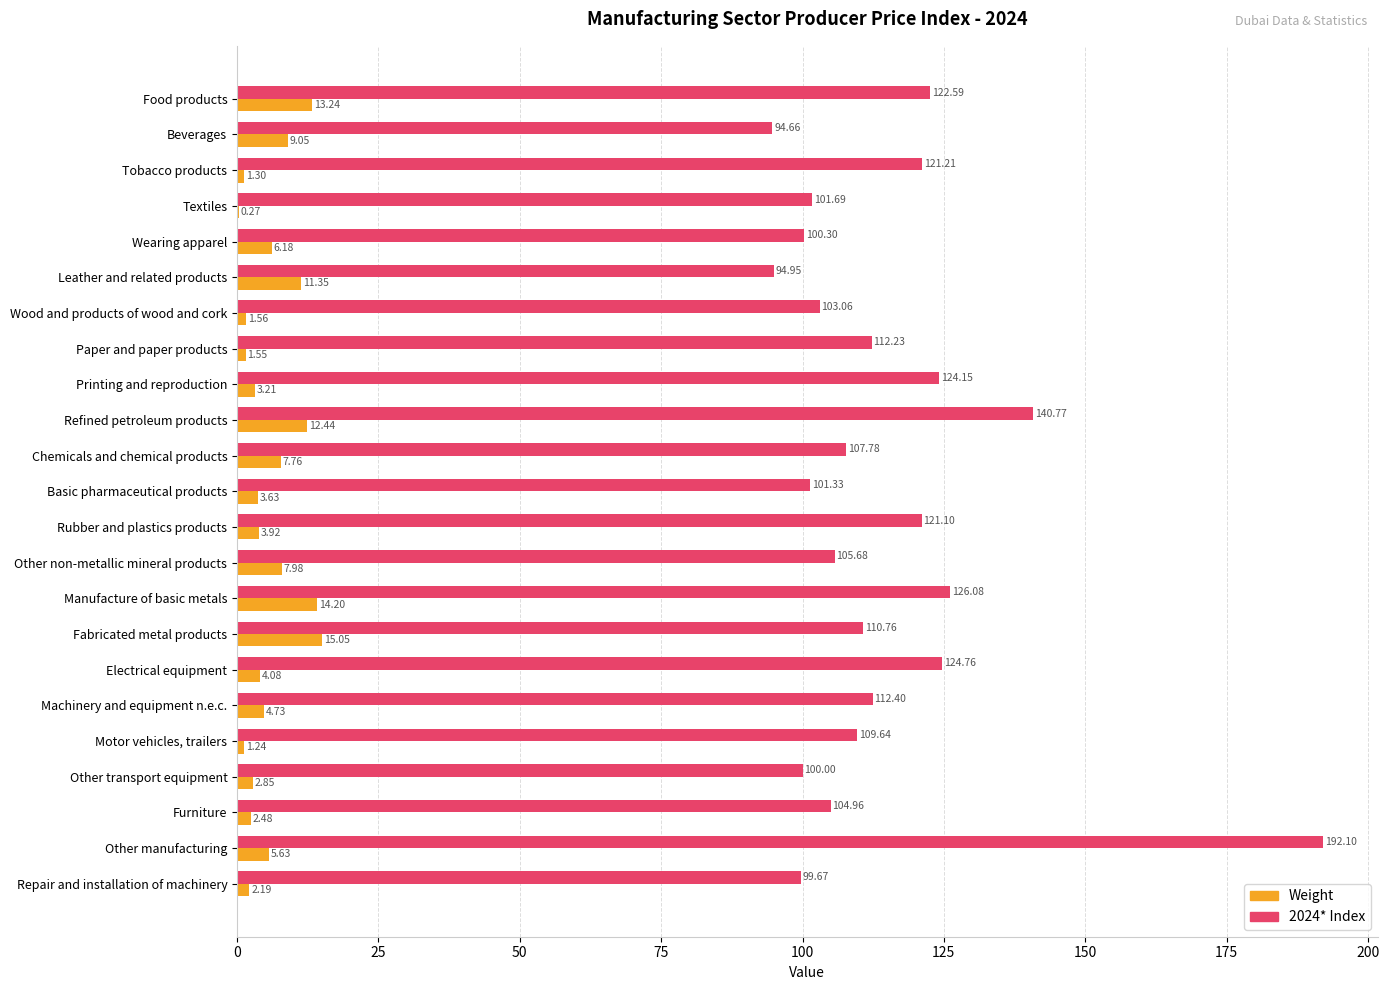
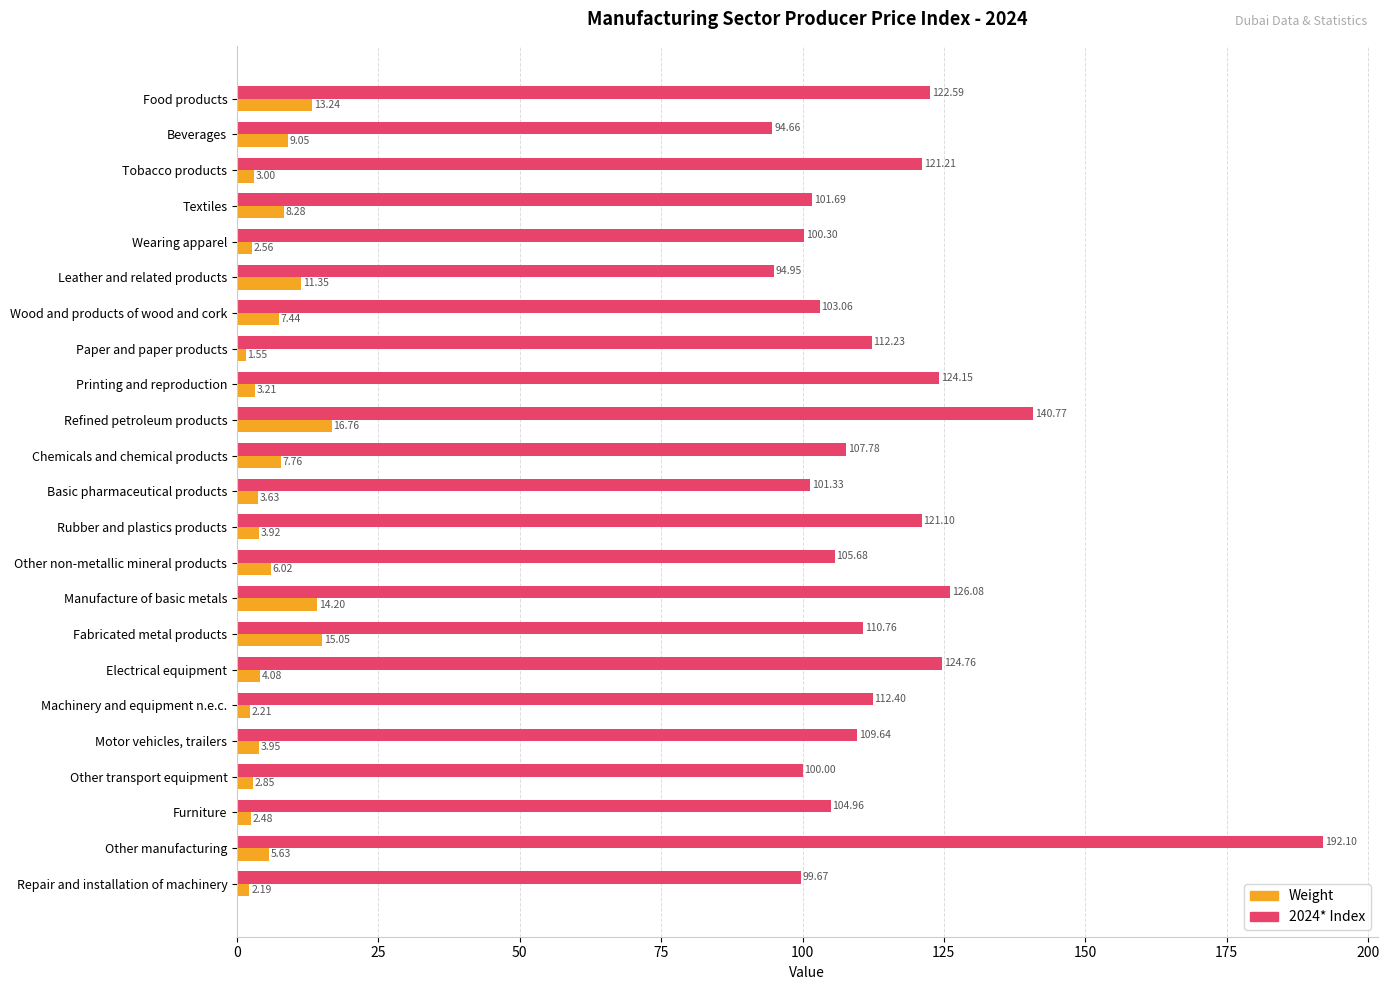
Weight, Tobacco products: 1.30 -> 3.00
Weight, Textiles: 0.27 -> 8.28
Weight, Wearing apparel: 6.18 -> 2.56
Weight, Wood and products of wood and cork: 1.56 -> 7.44
Weight, Refined petroleum products: 12.44 -> 16.76
Weight, Other non-metallic mineral products: 7.98 -> 6.02
Weight, Machinery and equipment n.e.c.: 4.73 -> 2.21
Weight, Motor vehicles, trailers: 1.24 -> 3.95
